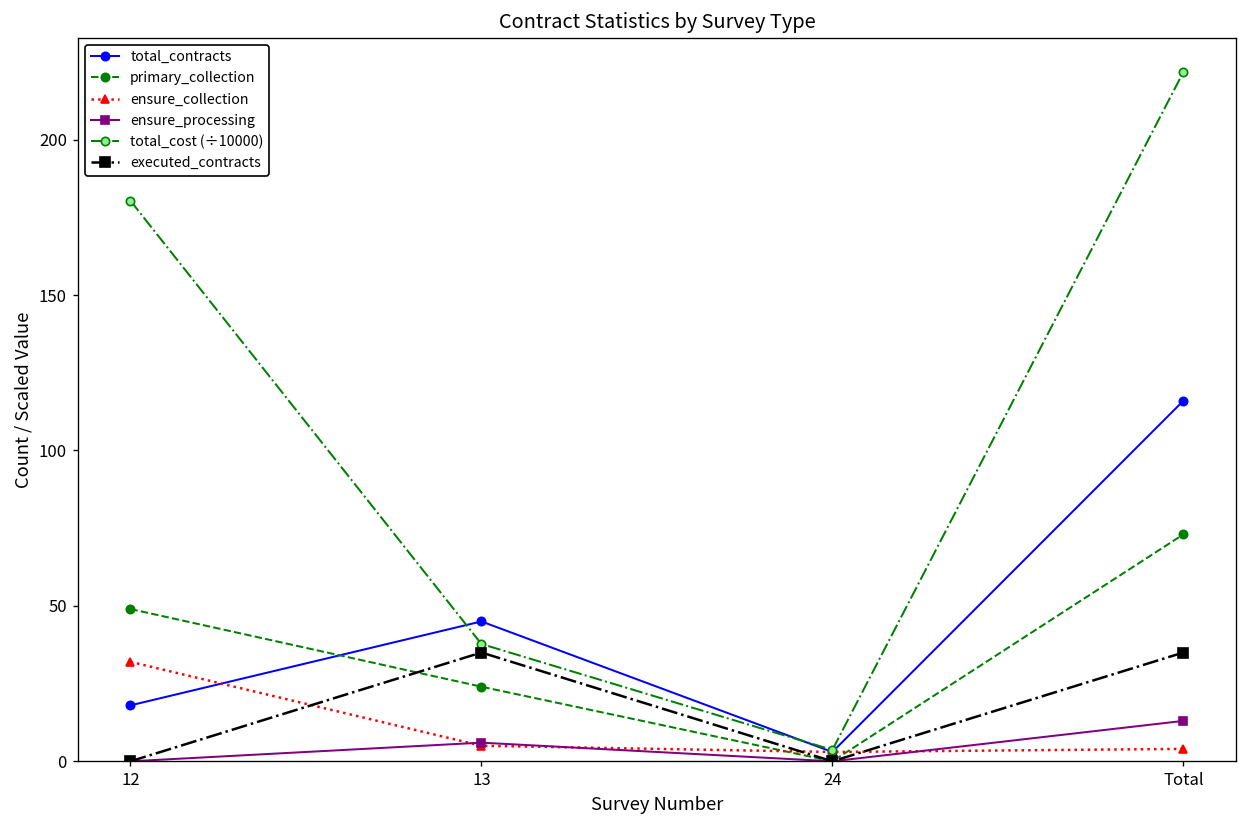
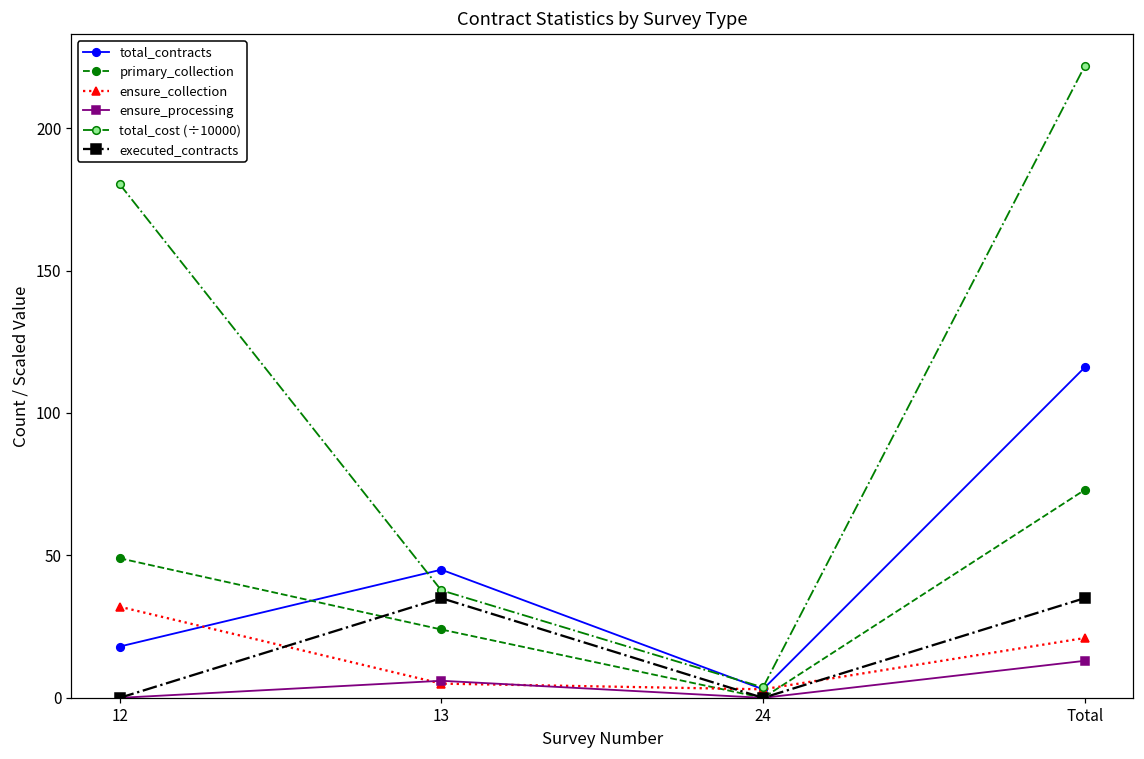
ensure_collection, Total: 4 -> 21
